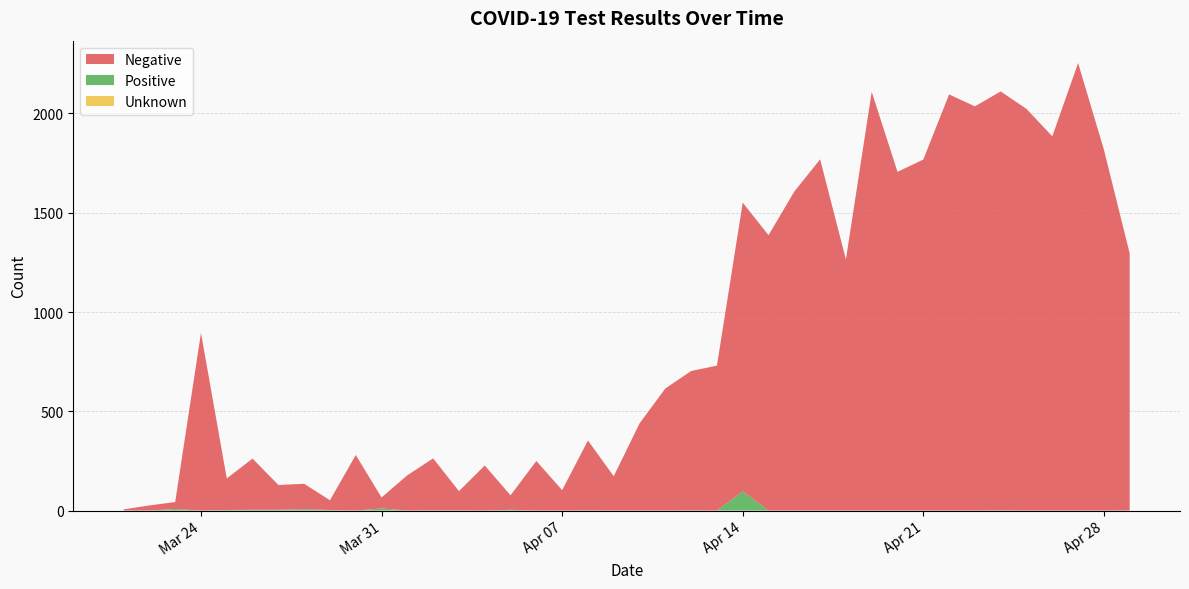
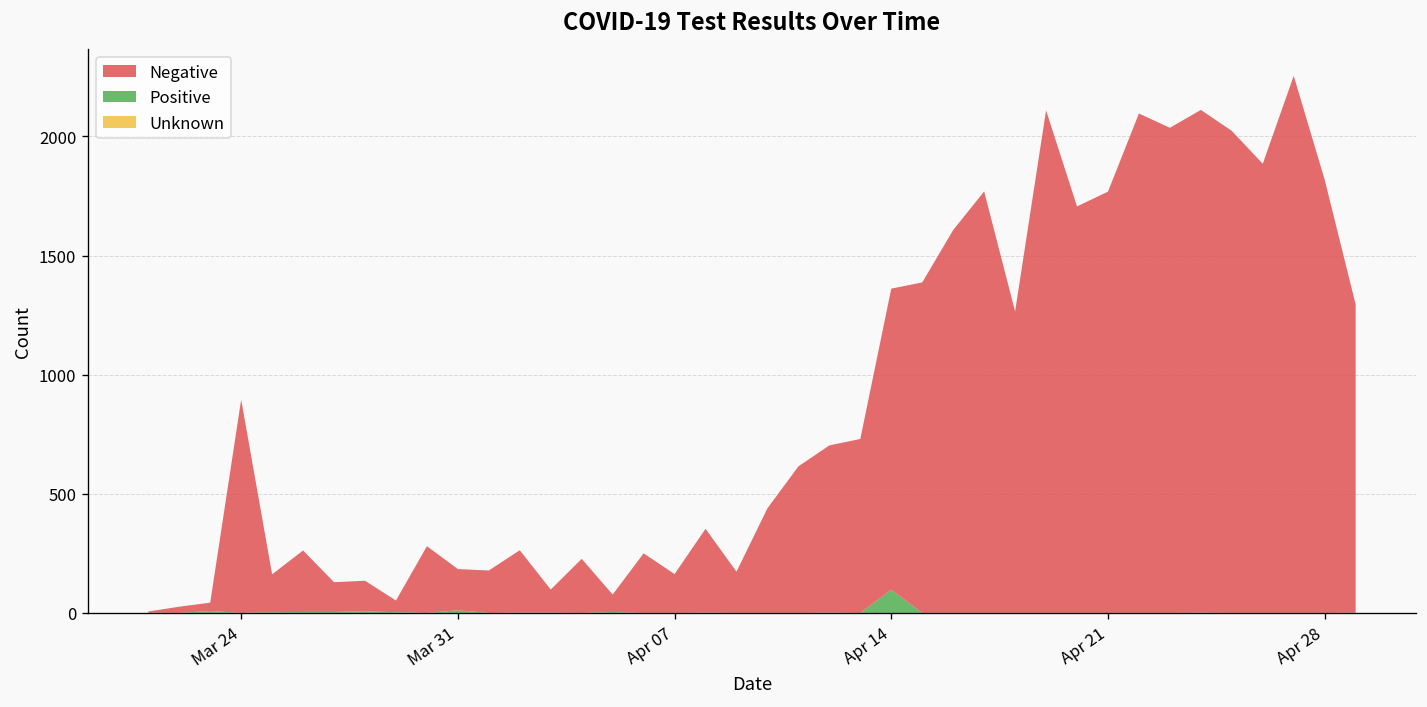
Negative, Mar 31: 60 -> 170
Negative, Apr 07: 100 -> 160
Negative, Apr 14: 1450 -> 1260
